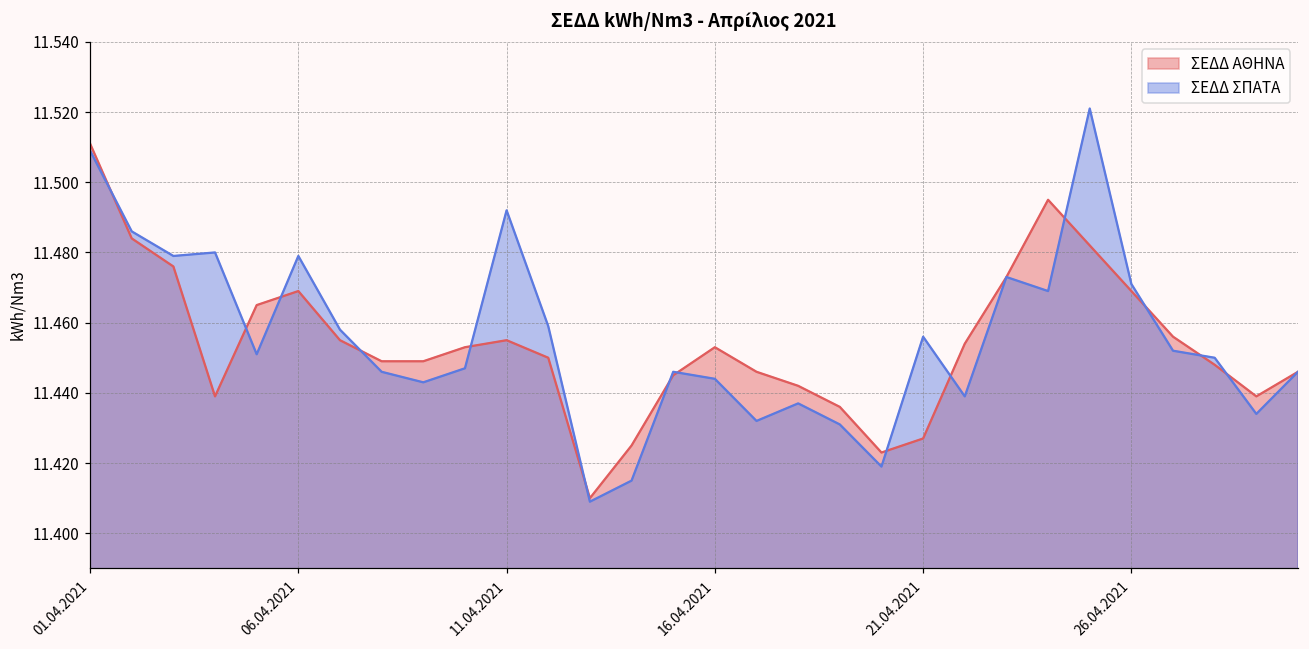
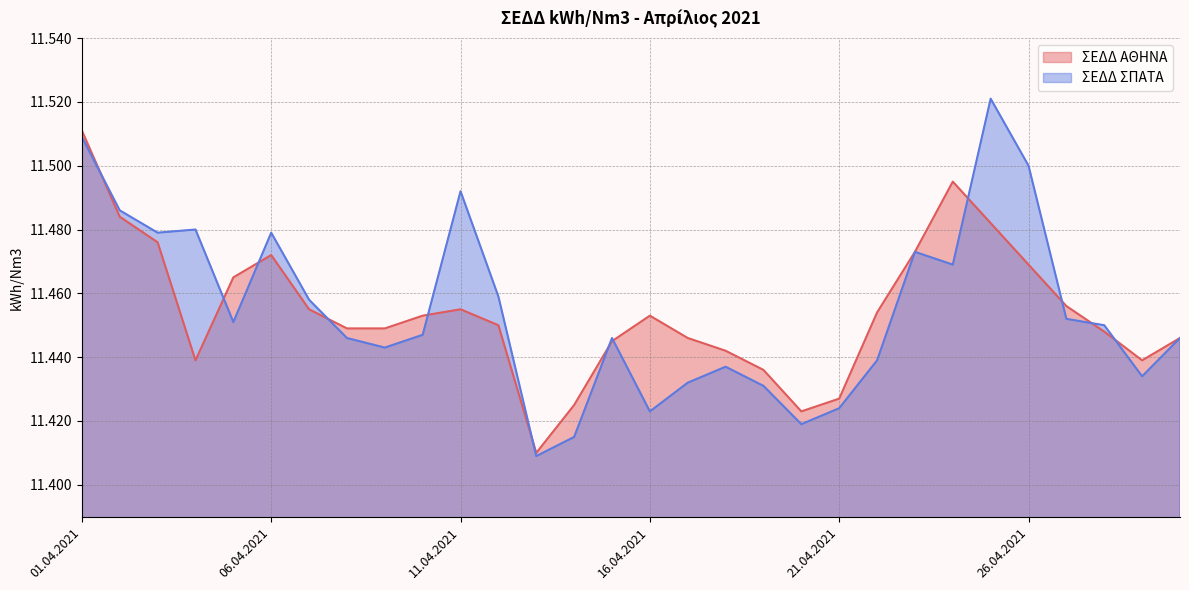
ΣΕΔΔ ΑΘΗΝΑ, 06.04.2021: 11.469 -> 11.472
ΣΕΔΔ ΣΠΑΤΑ, 16.04.2021: 11.444 -> 11.423
ΣΕΔΔ ΣΠΑΤΑ, 21.04.2021: 11.456 -> 11.424
ΣΕΔΔ ΣΠΑΤΑ, 26.04.2021: 11.471 -> 11.500
